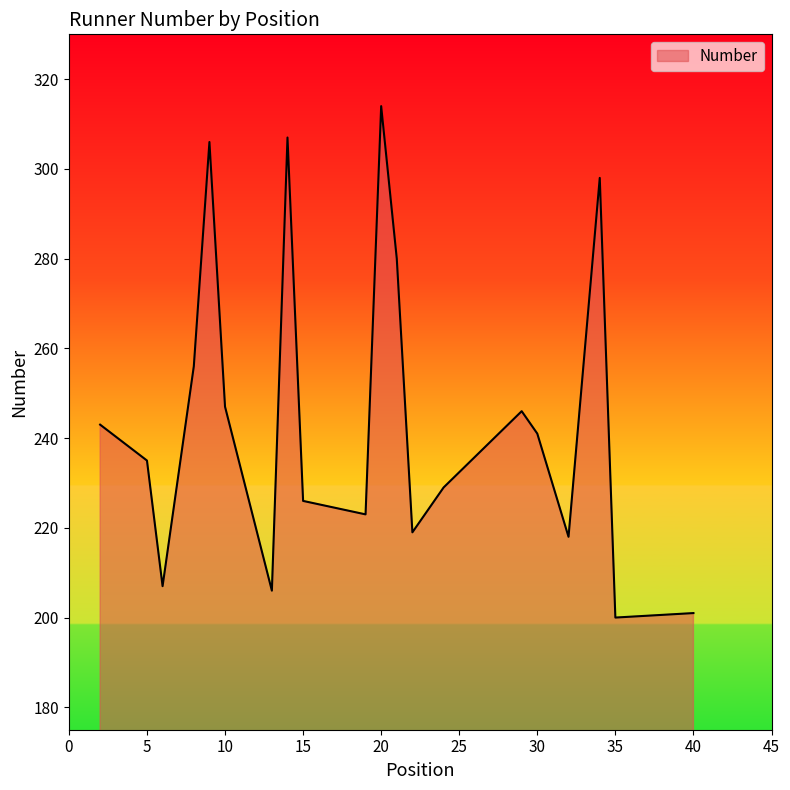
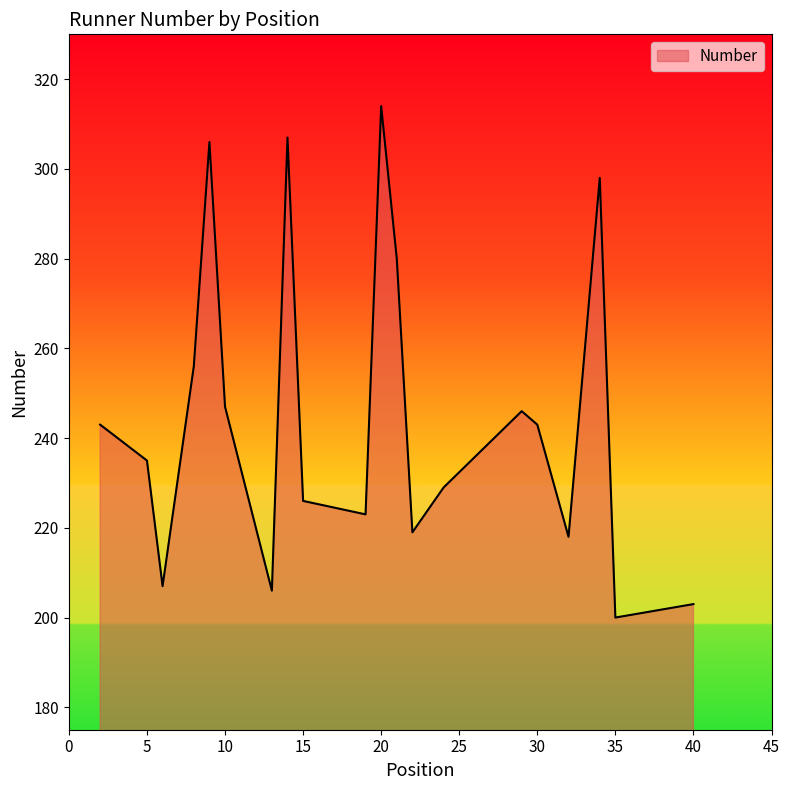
30: 241 -> 243
40: 201 -> 203
